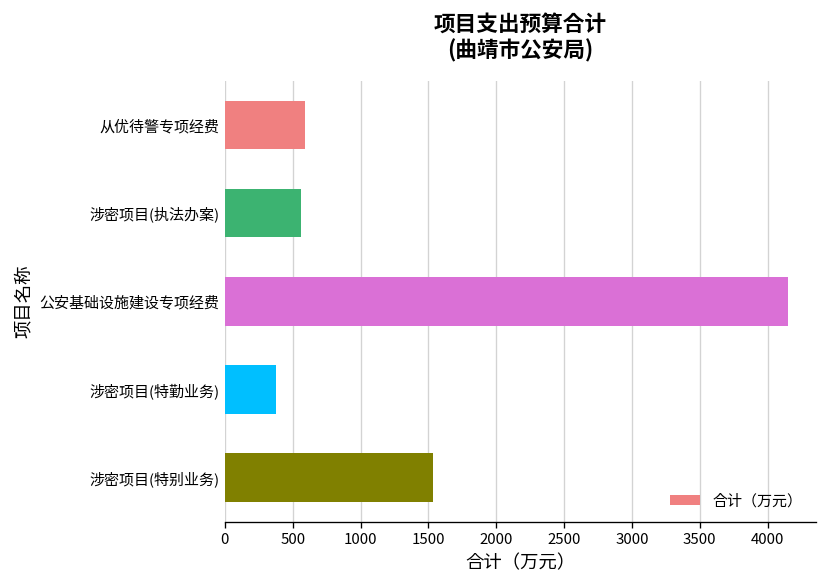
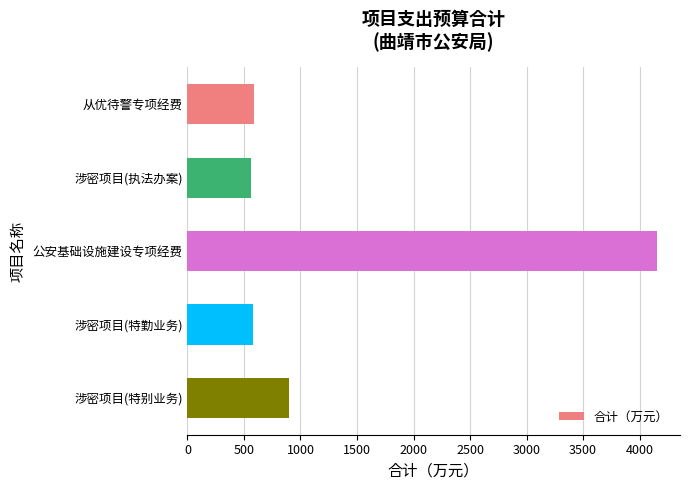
涉密项目(特勤业务): 380 -> 580
涉密项目(特别业务): 1530 -> 900
